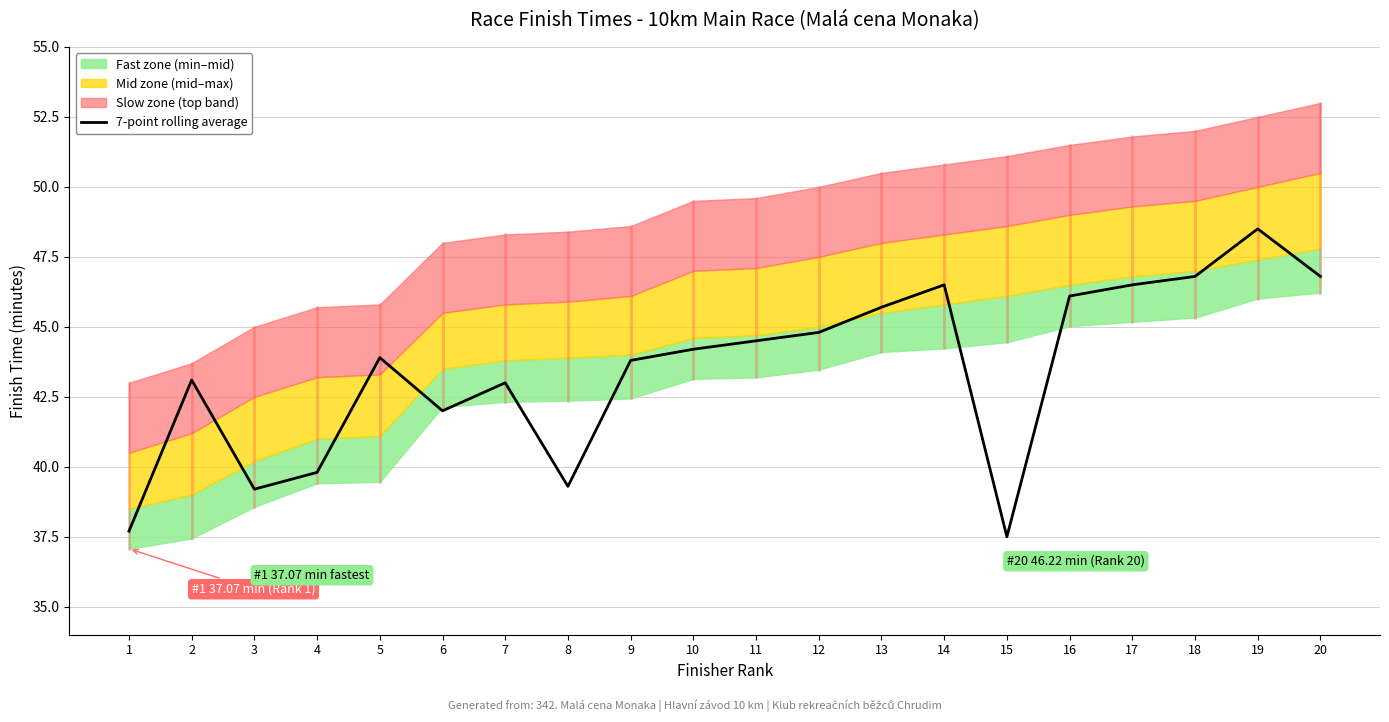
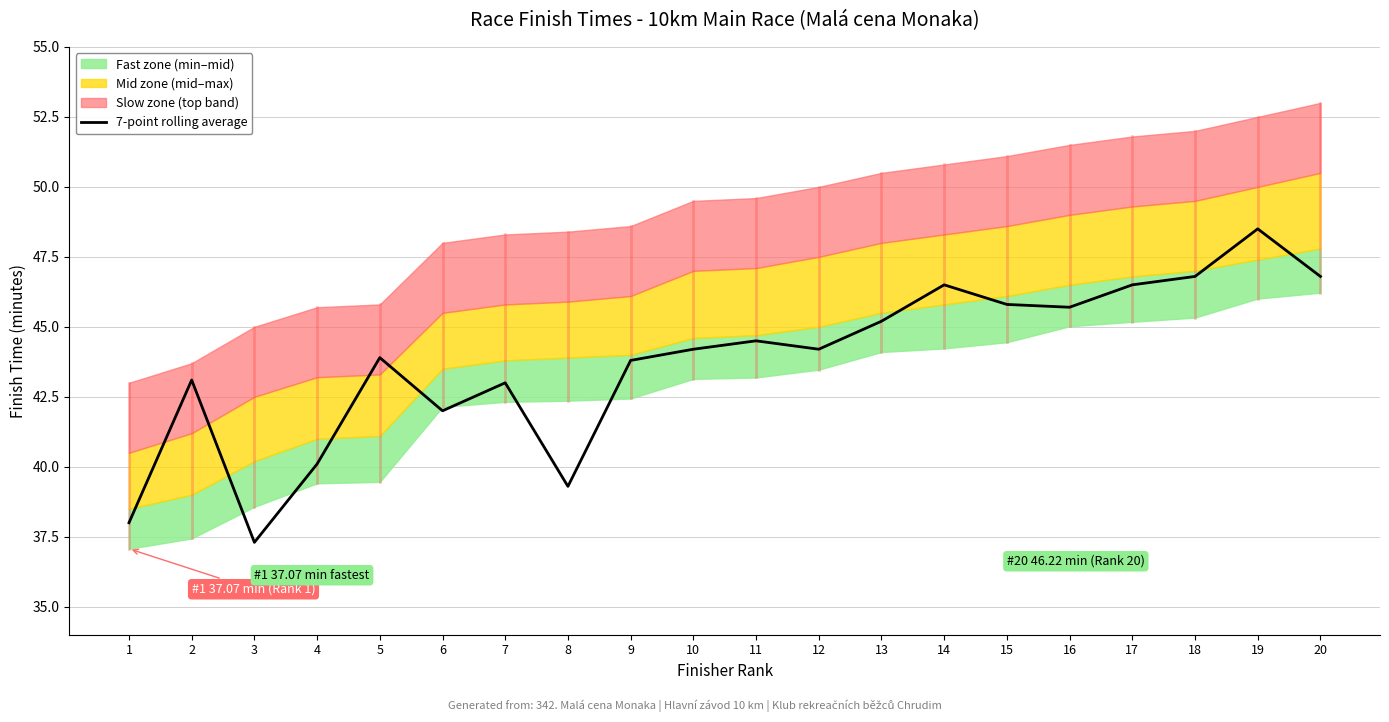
7-point rolling average, 1: 37.7 -> 38.0
7-point rolling average, 3: 39.2 -> 37.3
7-point rolling average, 4: 39.8 -> 40.1
7-point rolling average, 12: 44.8 -> 44.2
7-point rolling average, 13: 45.7 -> 45.2
7-point rolling average, 15: 37.5 -> 45.8
7-point rolling average, 16: 46.1 -> 45.7
